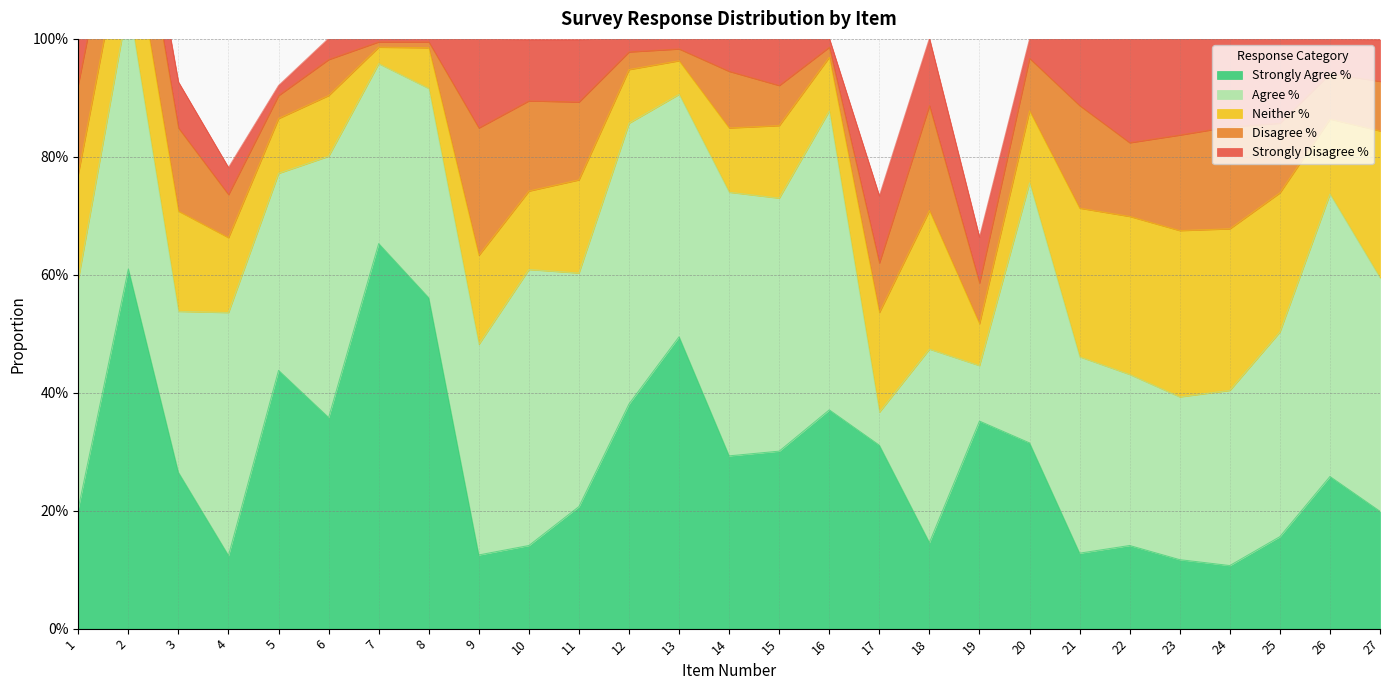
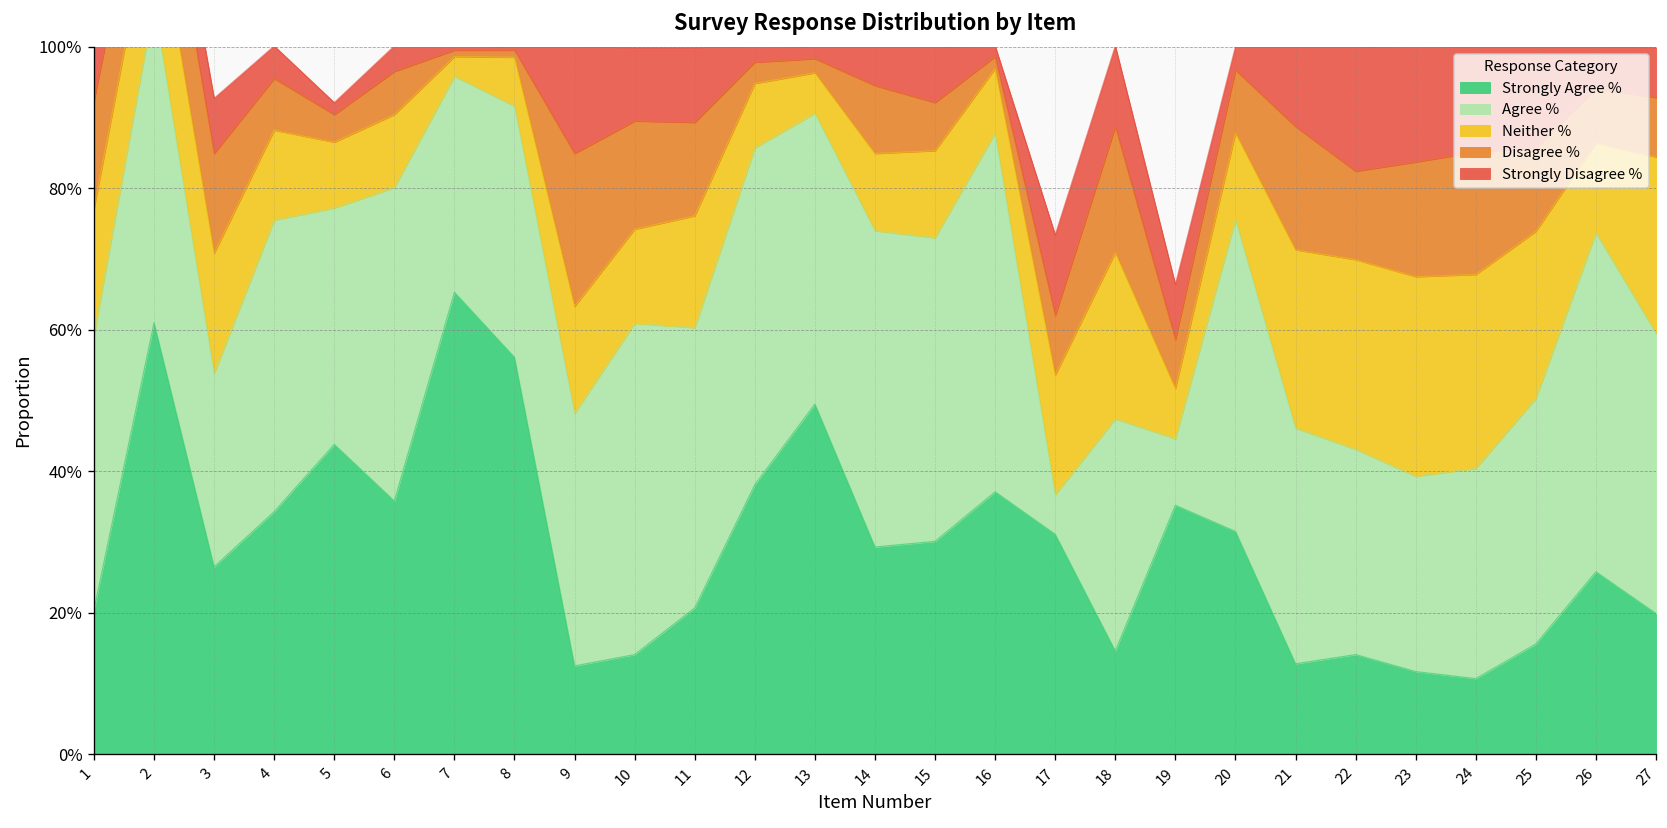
Strongly Agree %, 4: 12% -> 34%
